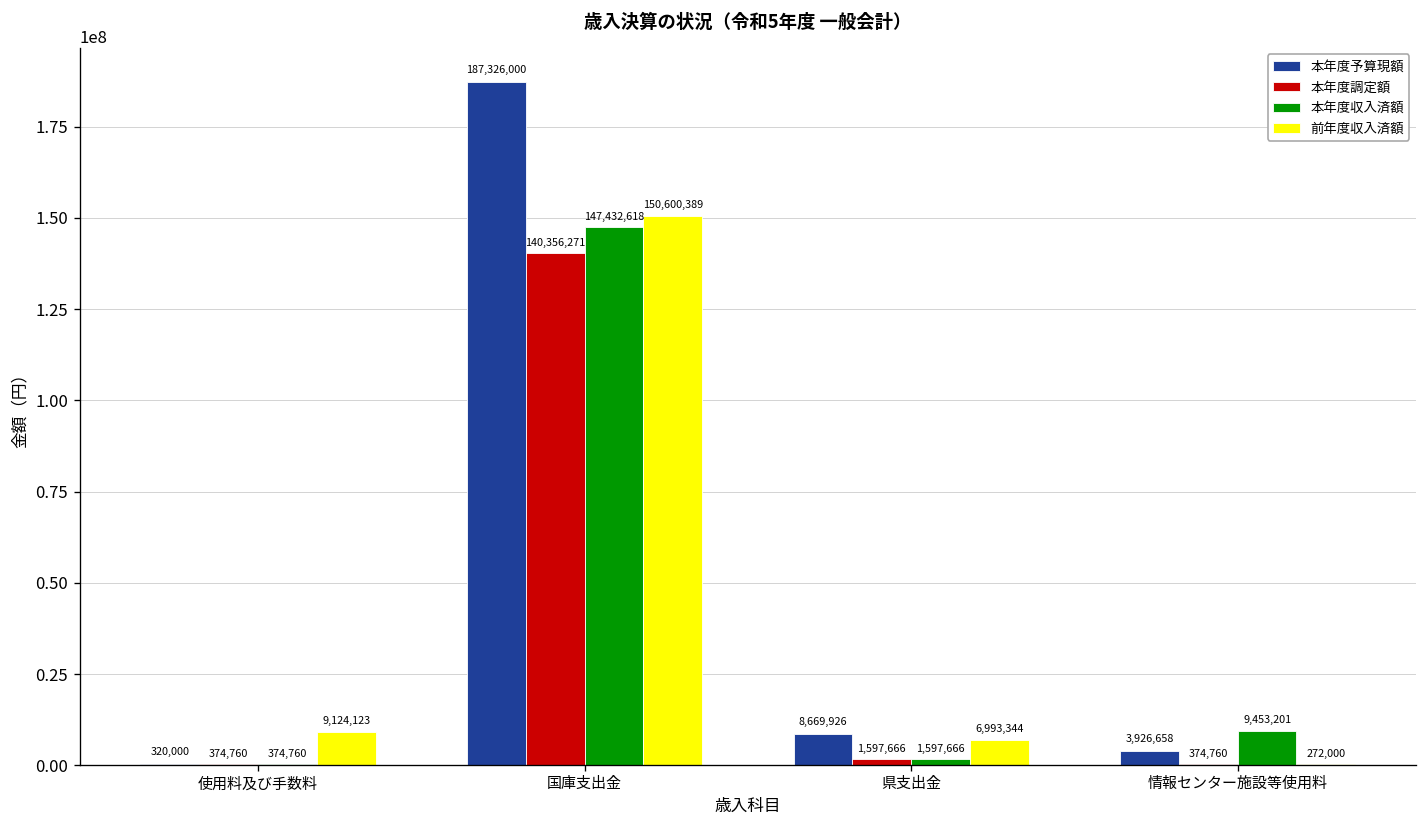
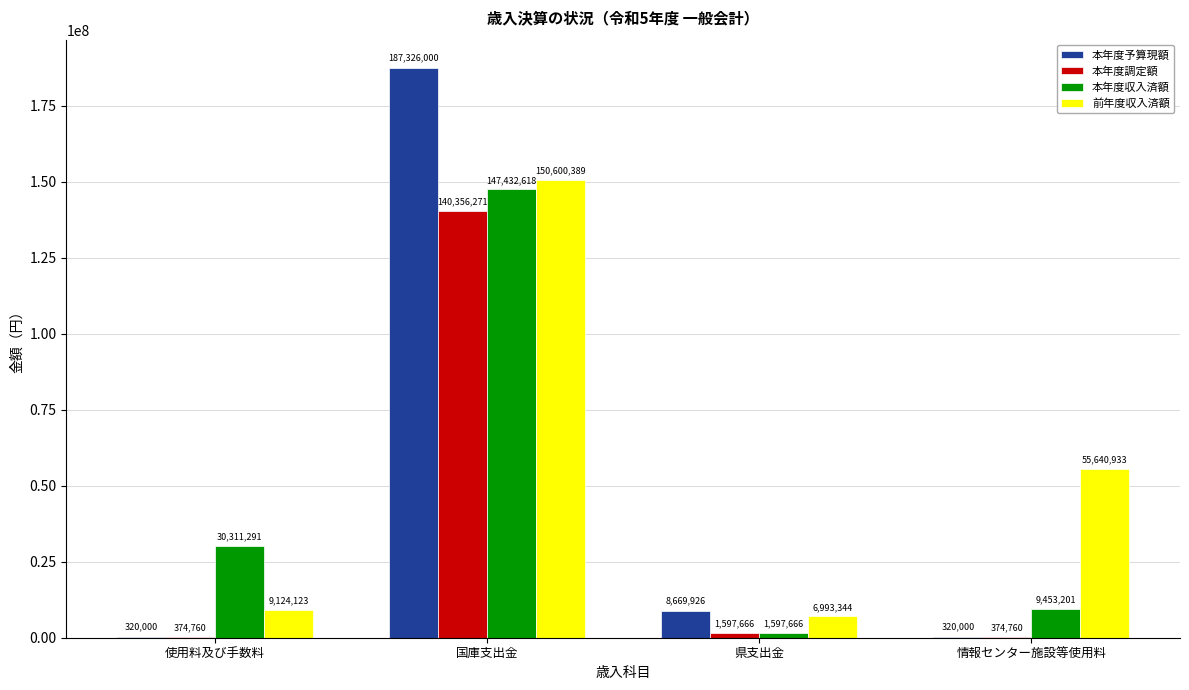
本年度収入済額, 使用料及び手数料: 374,760 -> 30,311,291
本年度予算現額, 情報センター施設等使用料: 3,926,658 -> 320,000
前年度収入済額, 情報センター施設等使用料: 272,000 -> 55,640,933
